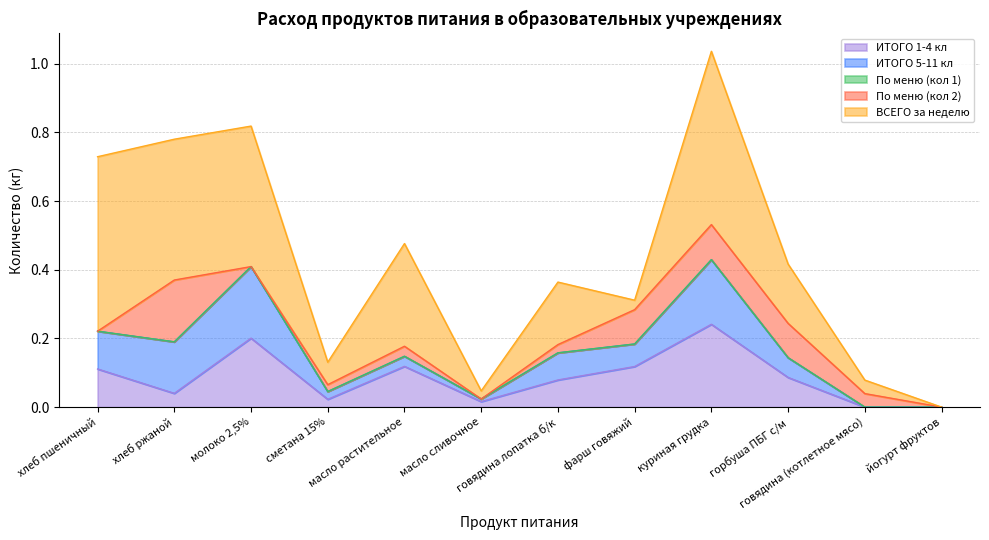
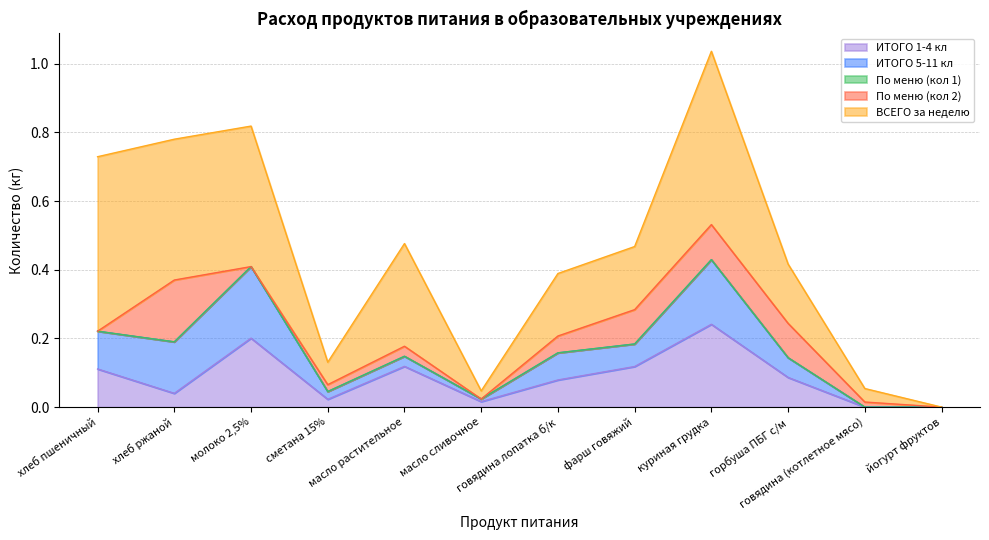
По меню (кол 2), говядина лопатка б/к: 0.02 -> 0.05
ВСЕГО за неделю, фарш говяжий: 0.03 -> 0.18
По меню (кол 2), говядина (котлетное мясо): 0.04 -> 0.01
